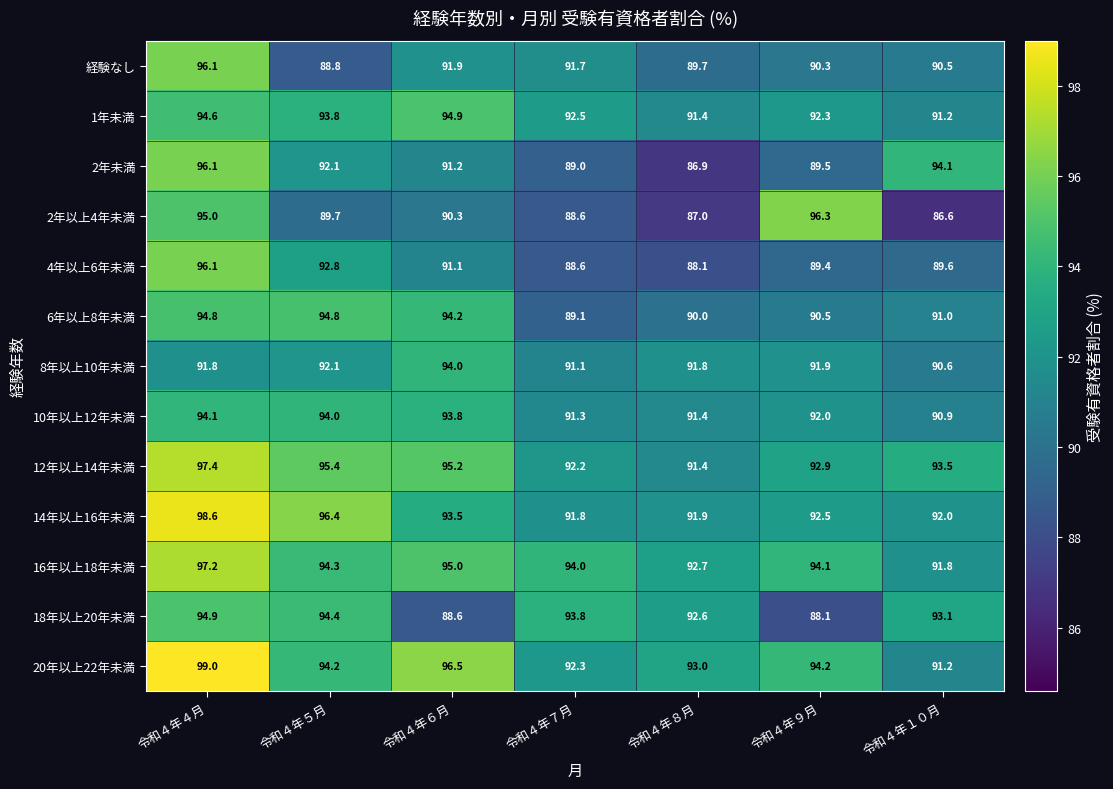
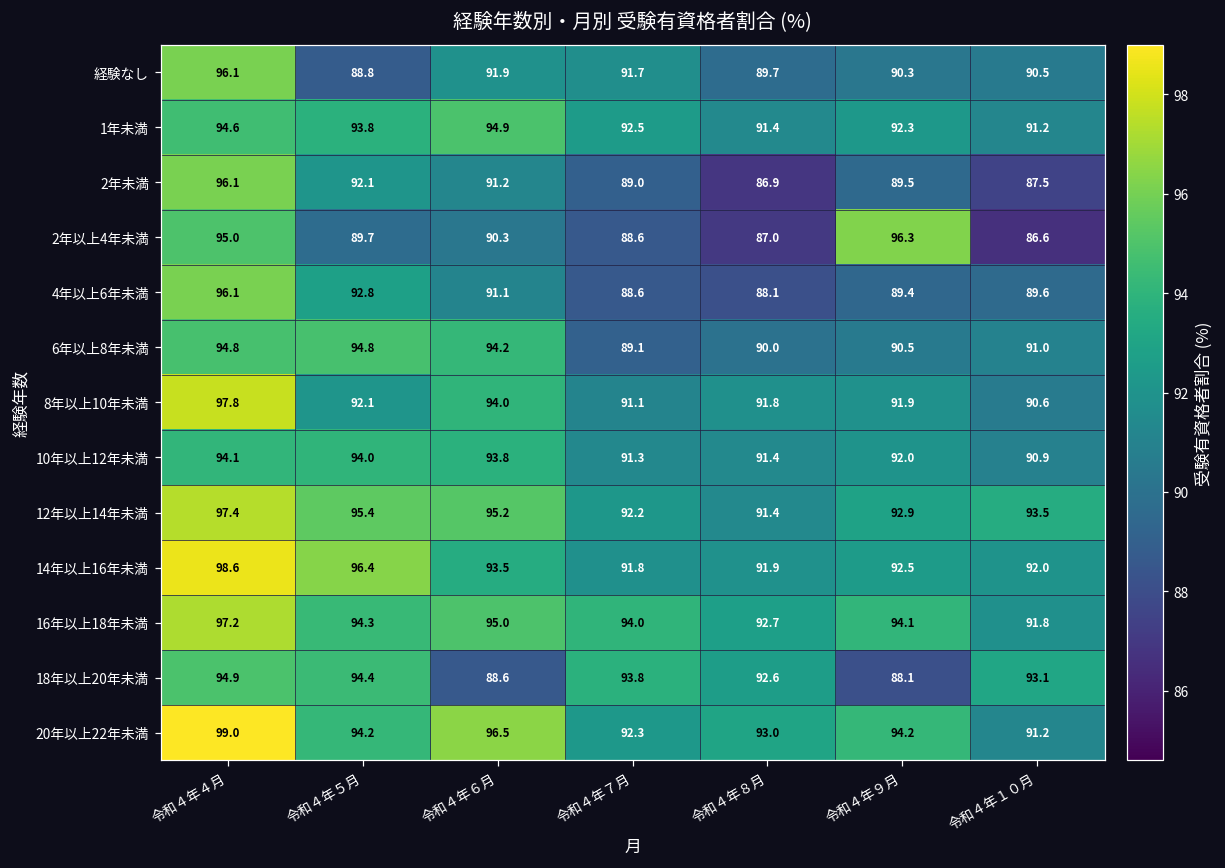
2年未満, 令和４年１０月: 94.1 -> 87.5
8年以上10年未満, 令和４年４月: 91.8 -> 97.8
